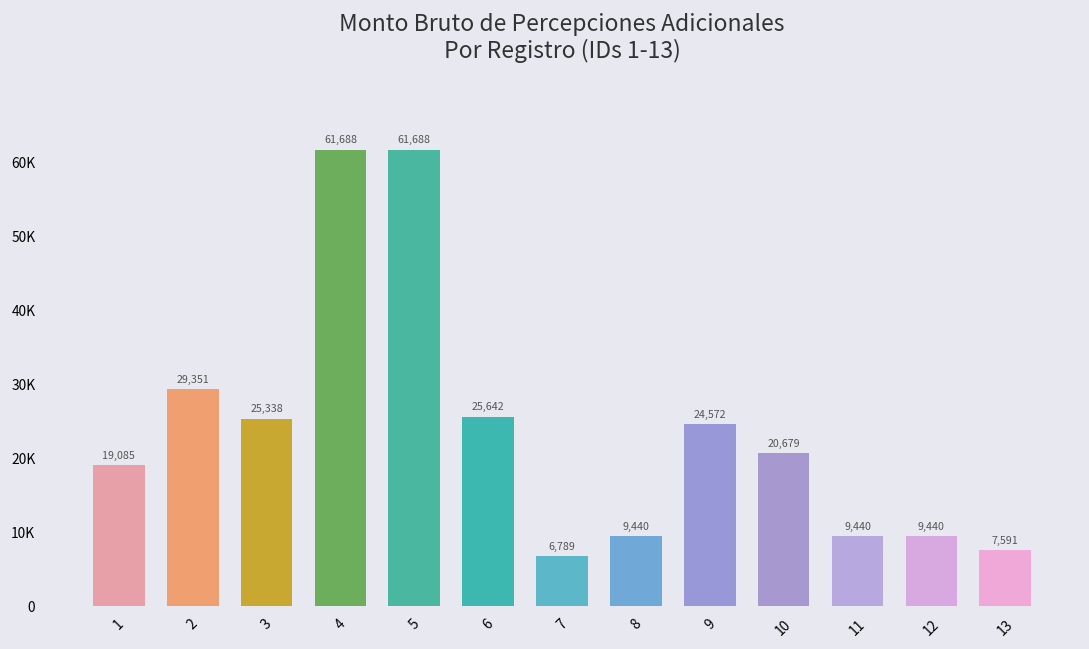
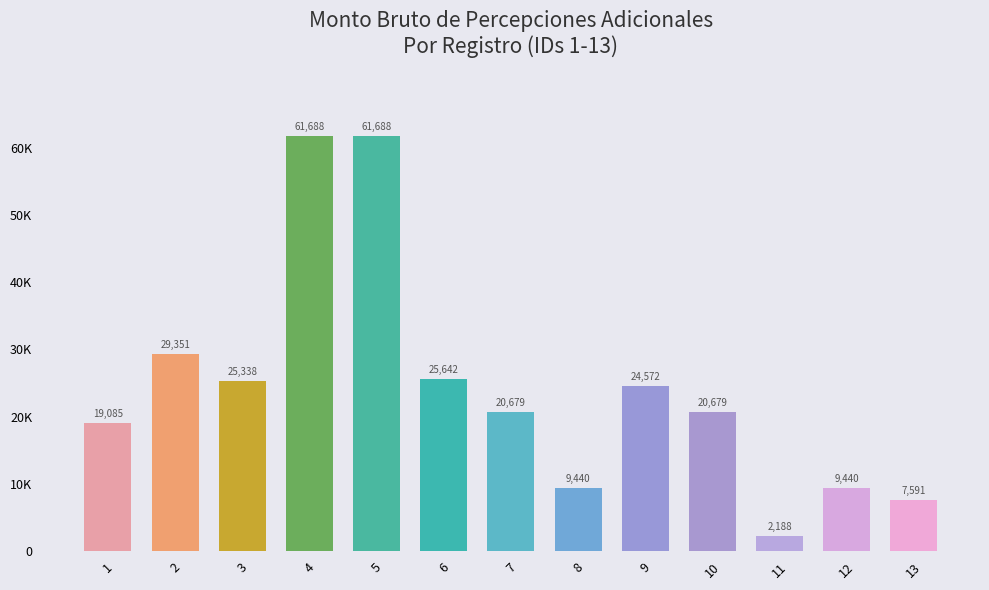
7: 6,789 -> 20,679
11: 9,440 -> 2,188
